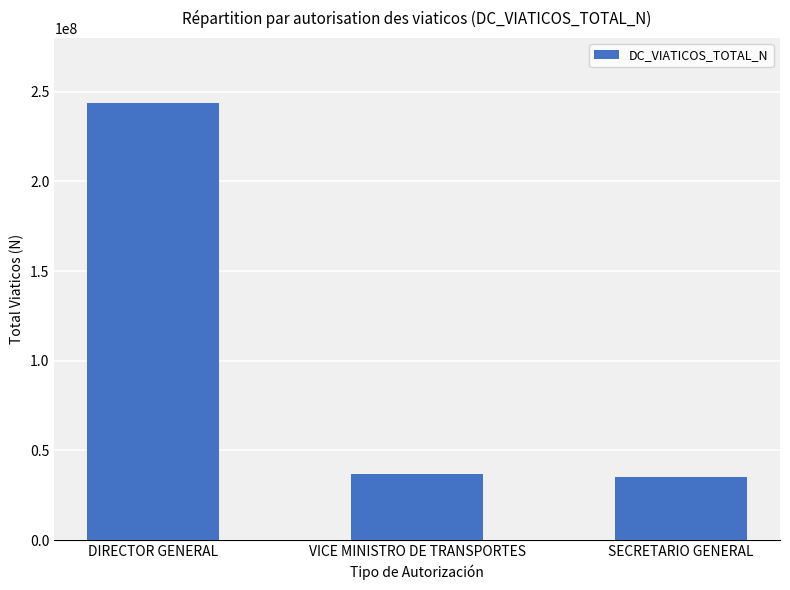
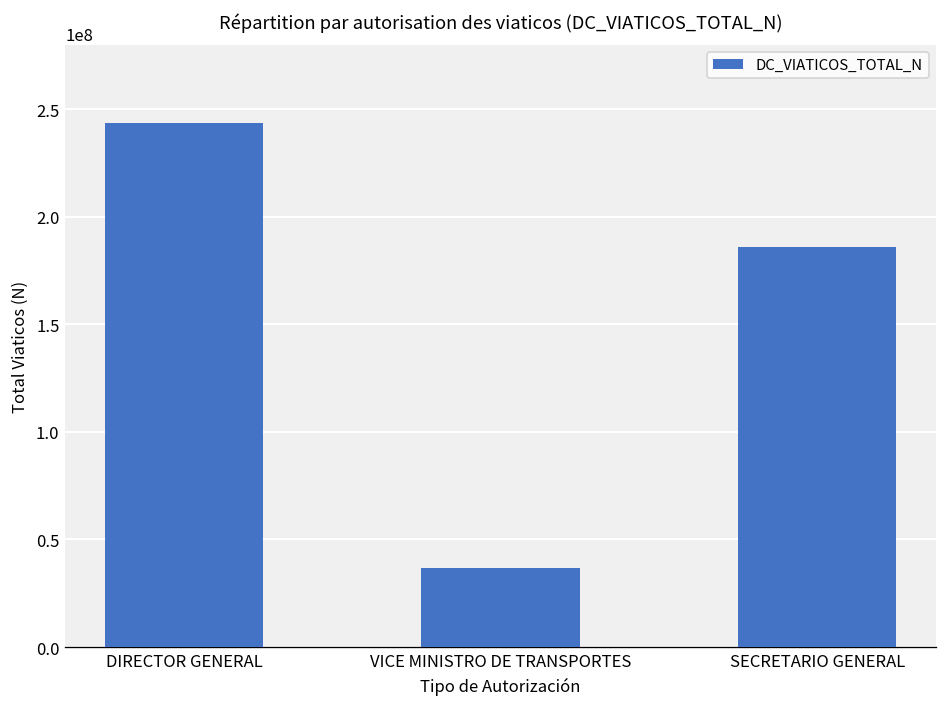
SECRETARIO GENERAL: 35000000 -> 186000000
